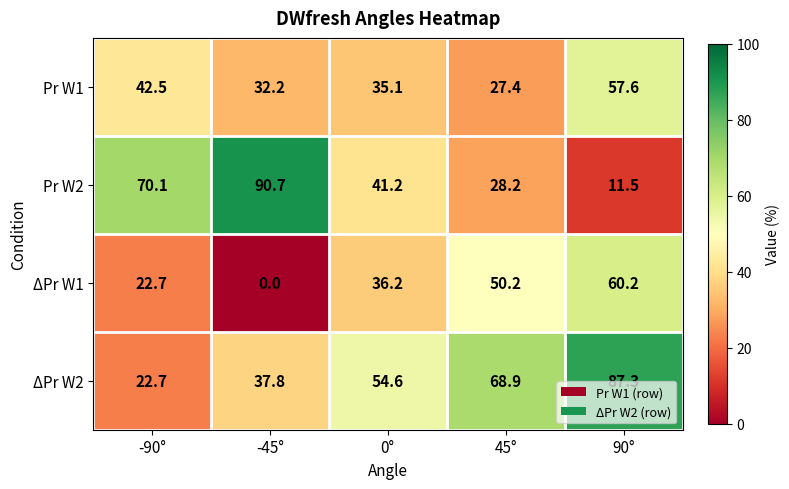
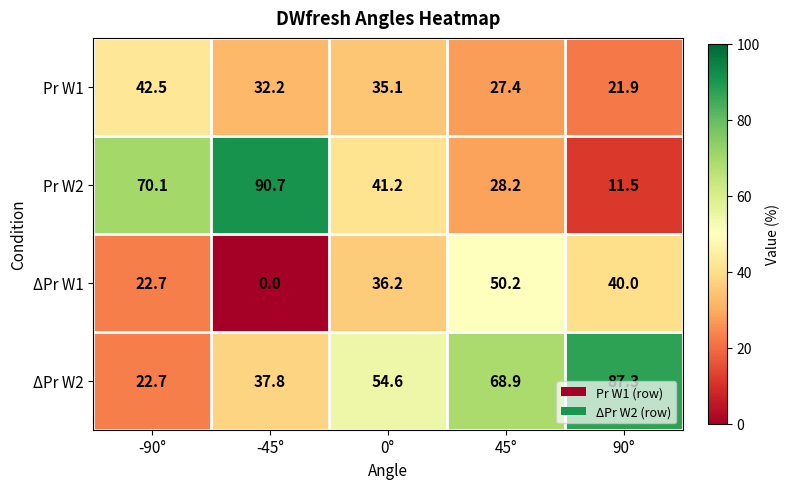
Pr W1, 90°: 57.6 -> 21.9
ΔPr W1, 90°: 60.2 -> 40.0
